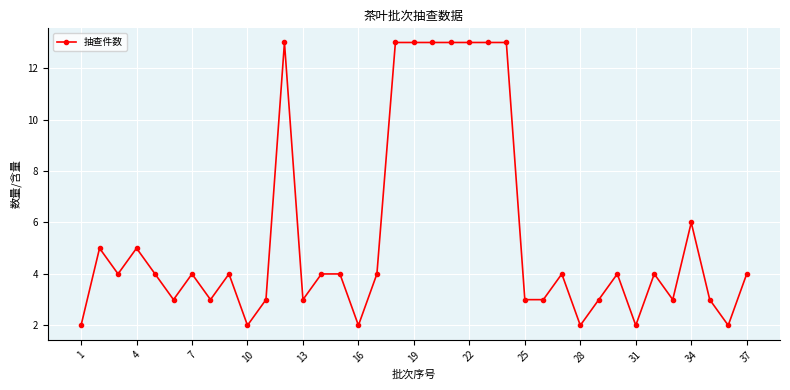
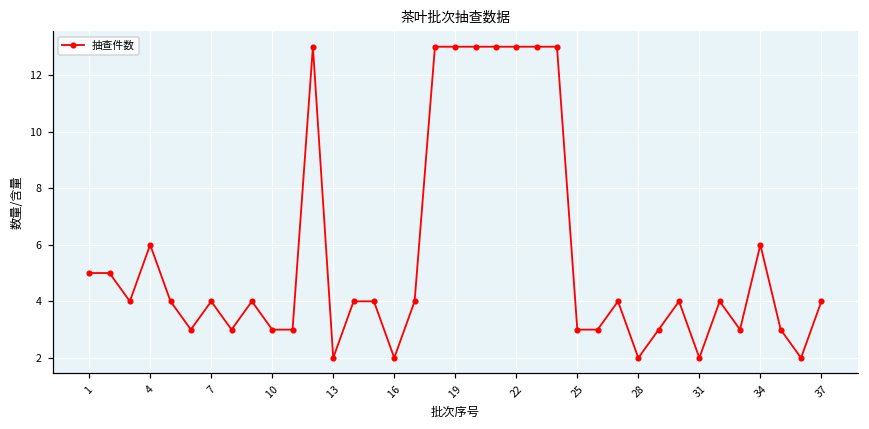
1: 2 -> 5
4: 5 -> 6
10: 2 -> 3
13: 3 -> 2
